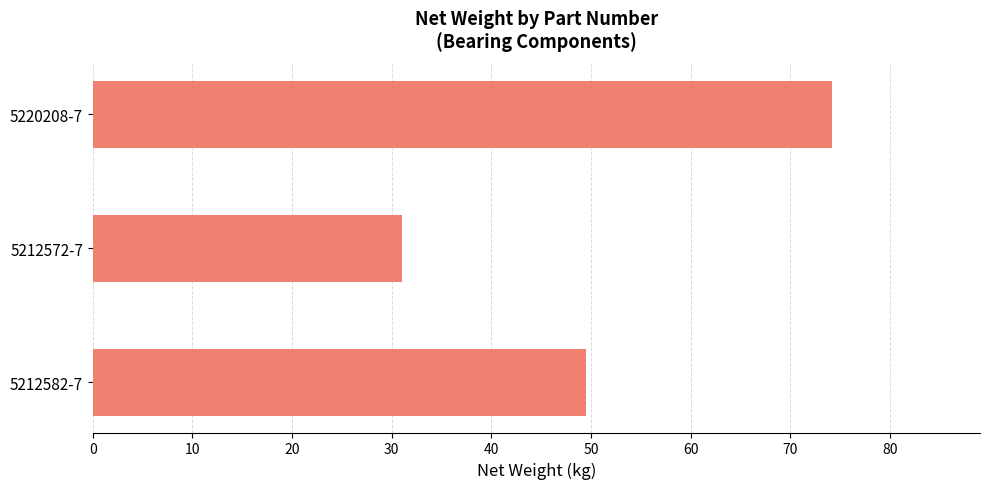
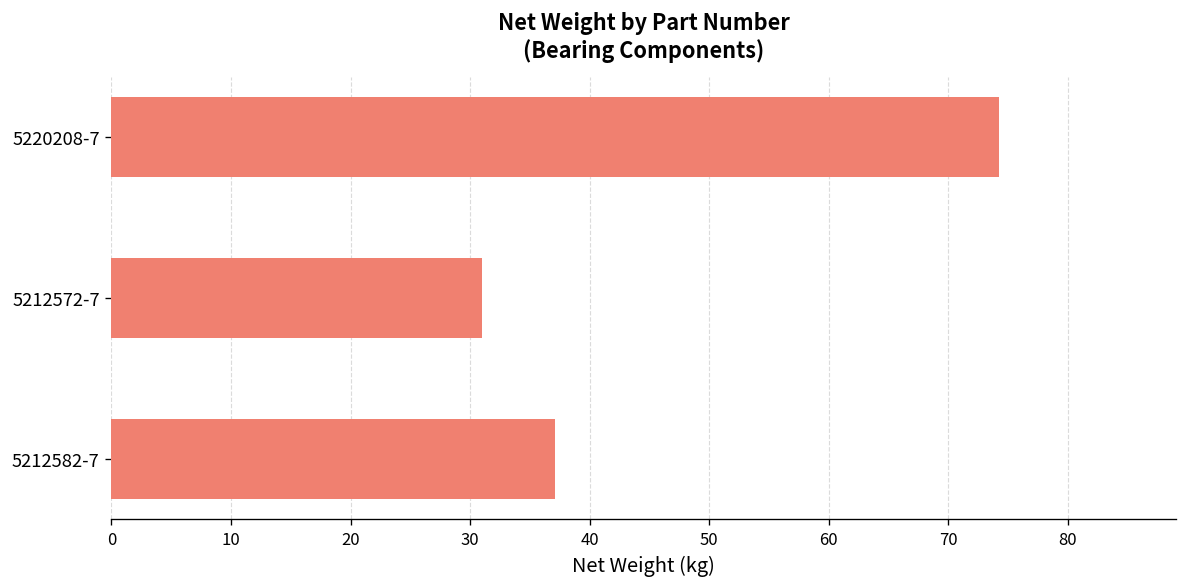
5212582-7: 50 -> 37
